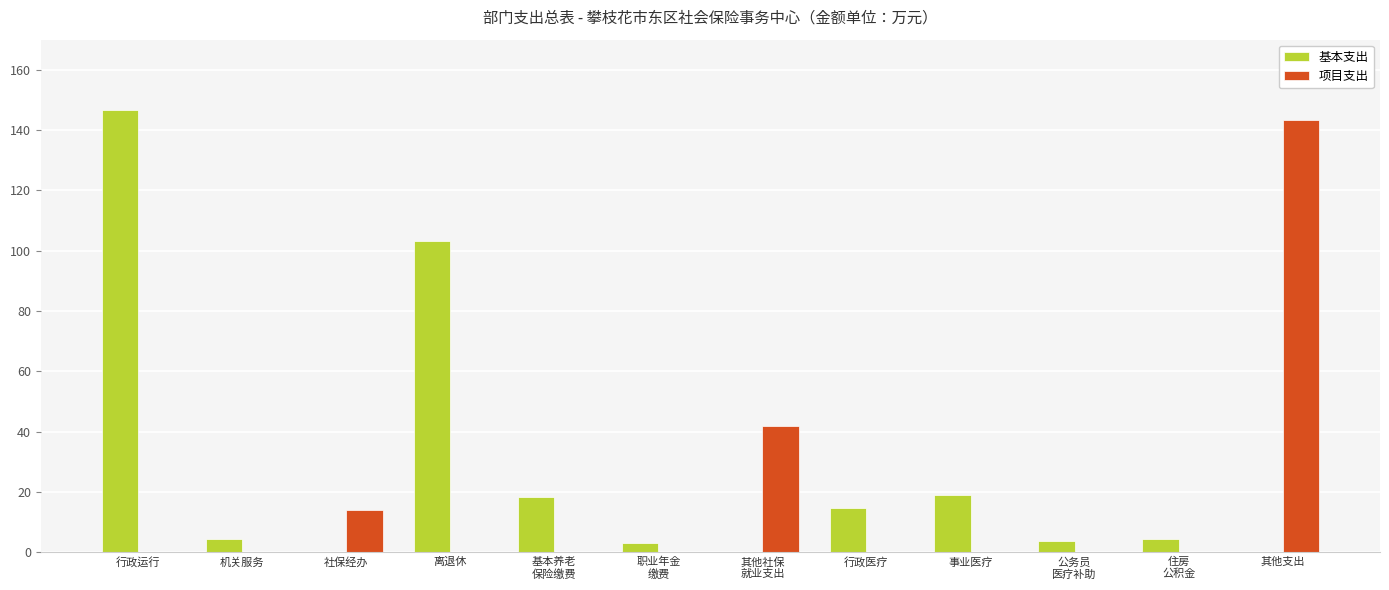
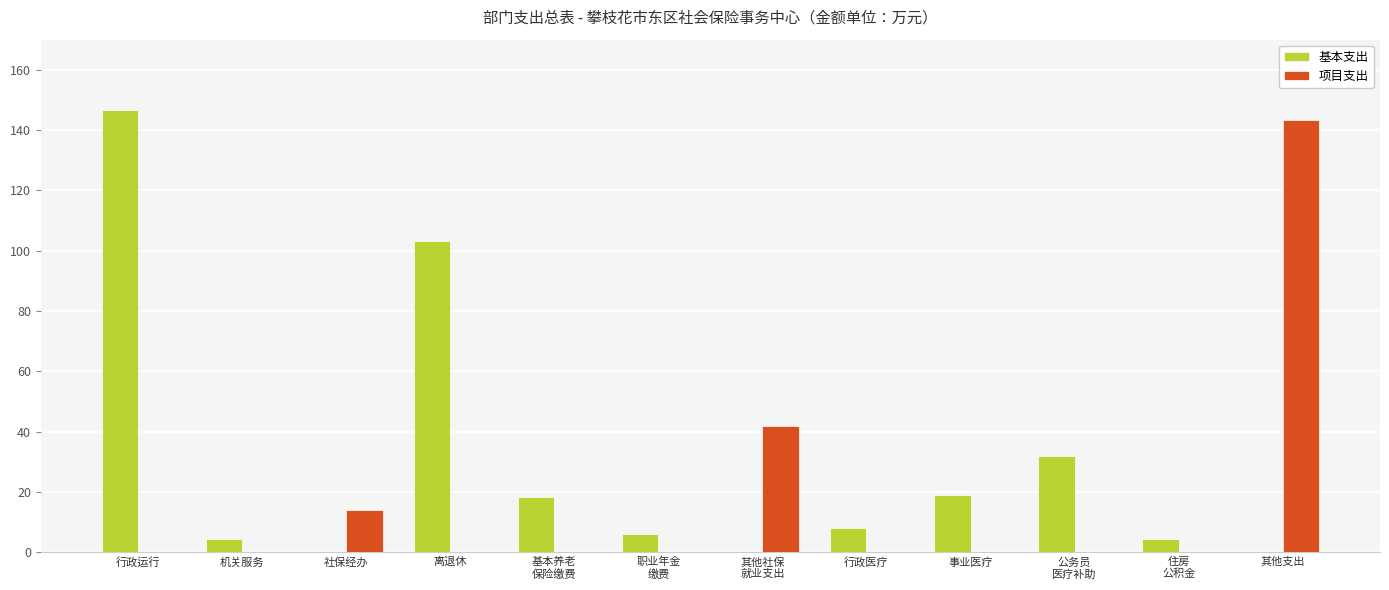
基本支出, 职业年金 缴费: 3 -> 6
基本支出, 行政医疗: 15 -> 8
基本支出, 公务员 医疗补助: 4 -> 32
